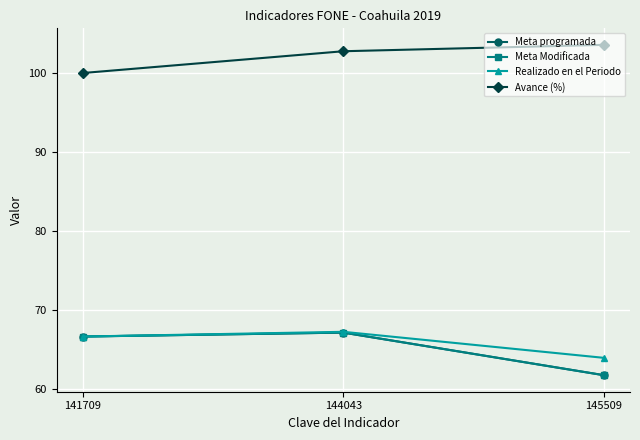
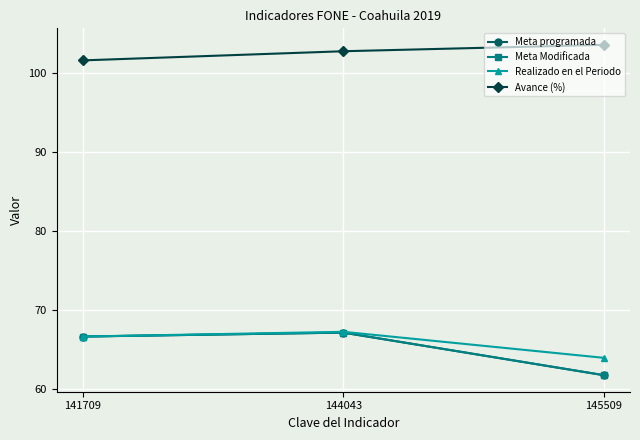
Avance (%), 141709: 100 -> 102
